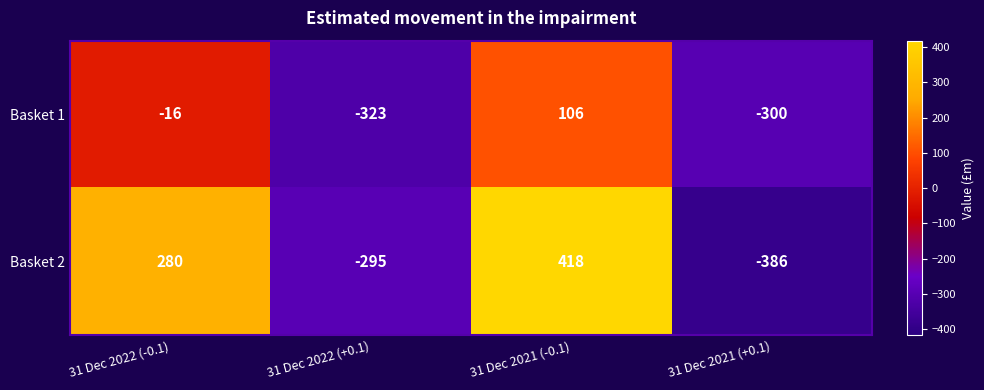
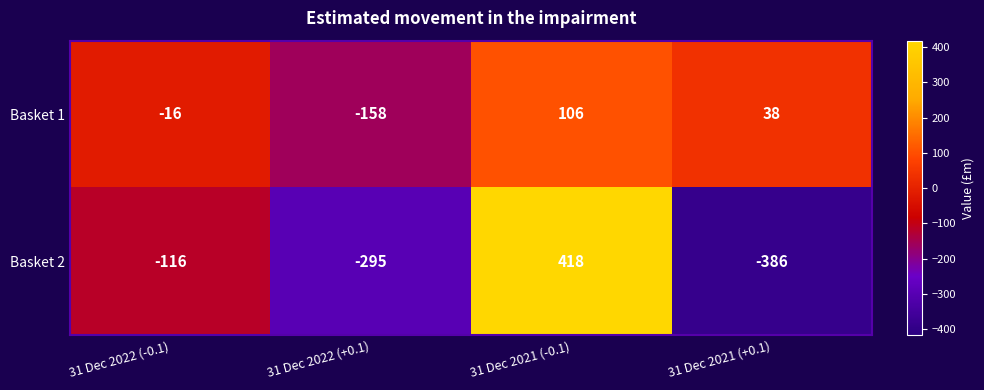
Basket 1, 31 Dec 2022 (+0.1): -323 -> -158
Basket 1, 31 Dec 2021 (+0.1): -300 -> 38
Basket 2, 31 Dec 2022 (-0.1): 280 -> -116
